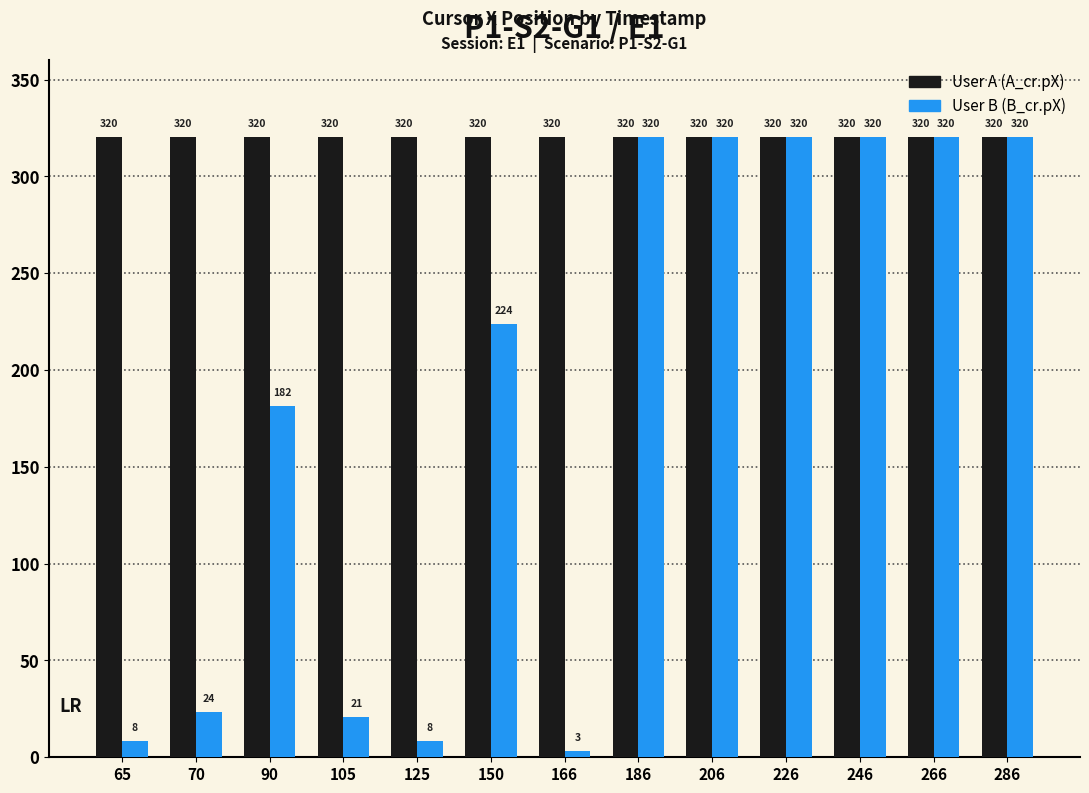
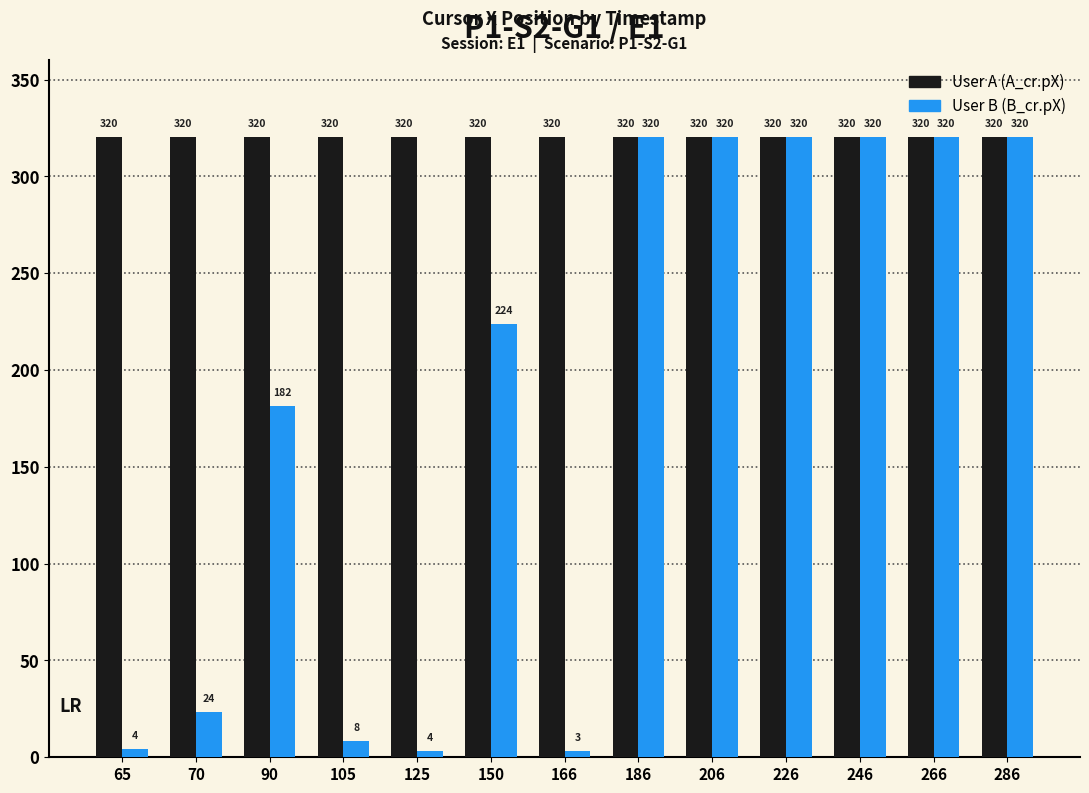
User B (B_cr.pX), 65: 8 -> 4
User B (B_cr.pX), 105: 21 -> 8
User B (B_cr.pX), 125: 8 -> 4
